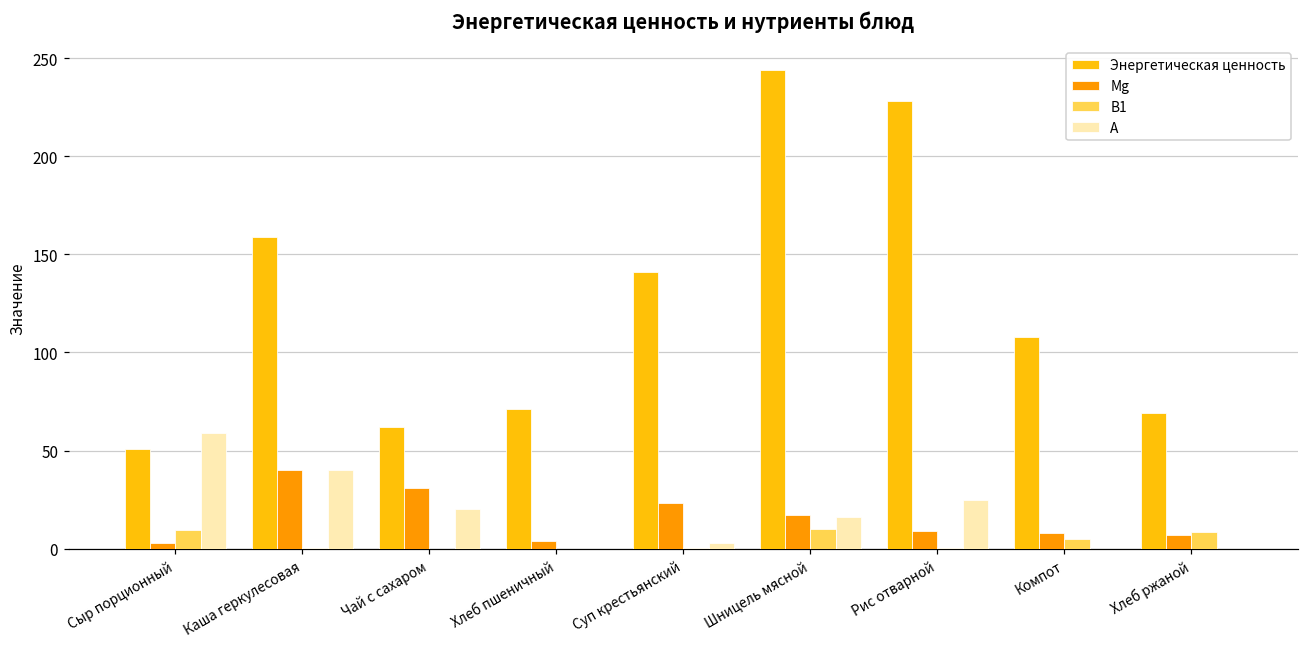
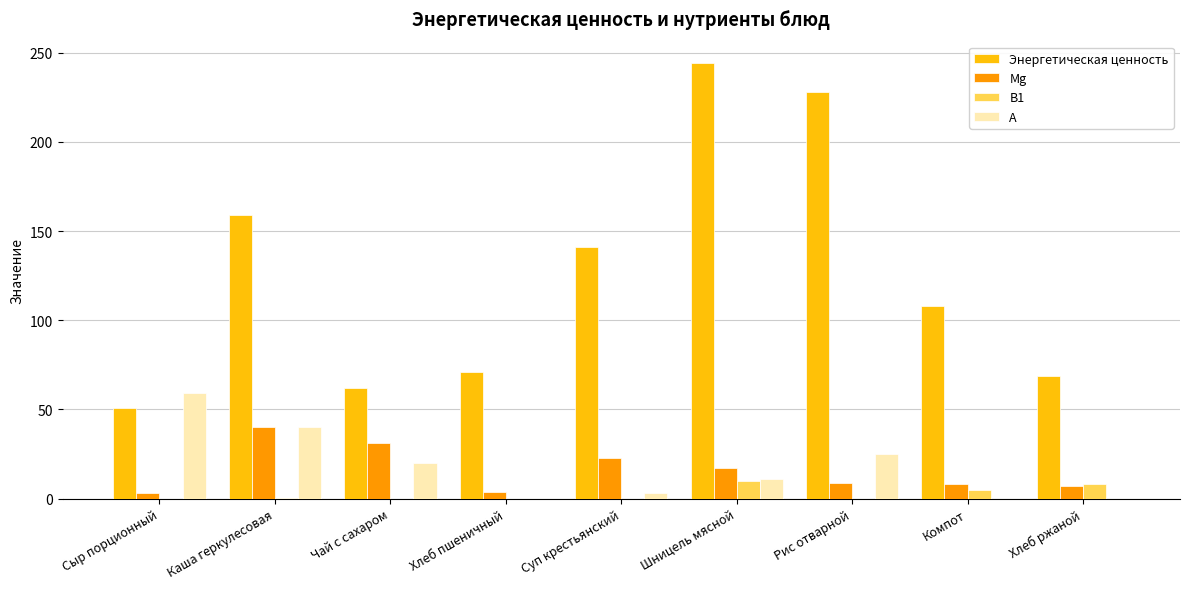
В1, Сыр порционный: 9 -> 0
А, Шницель мясной: 16 -> 11
